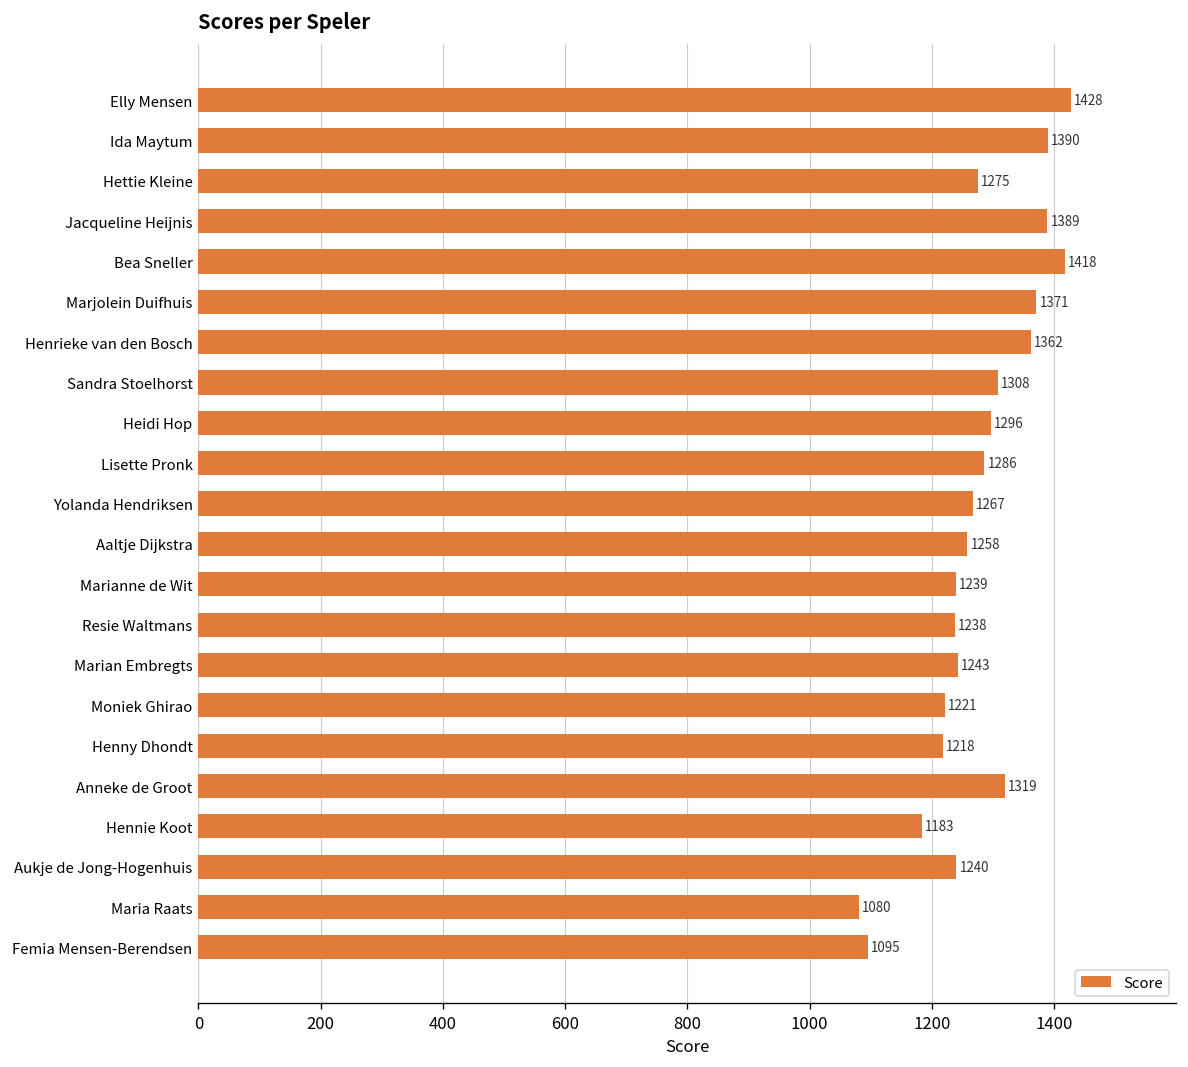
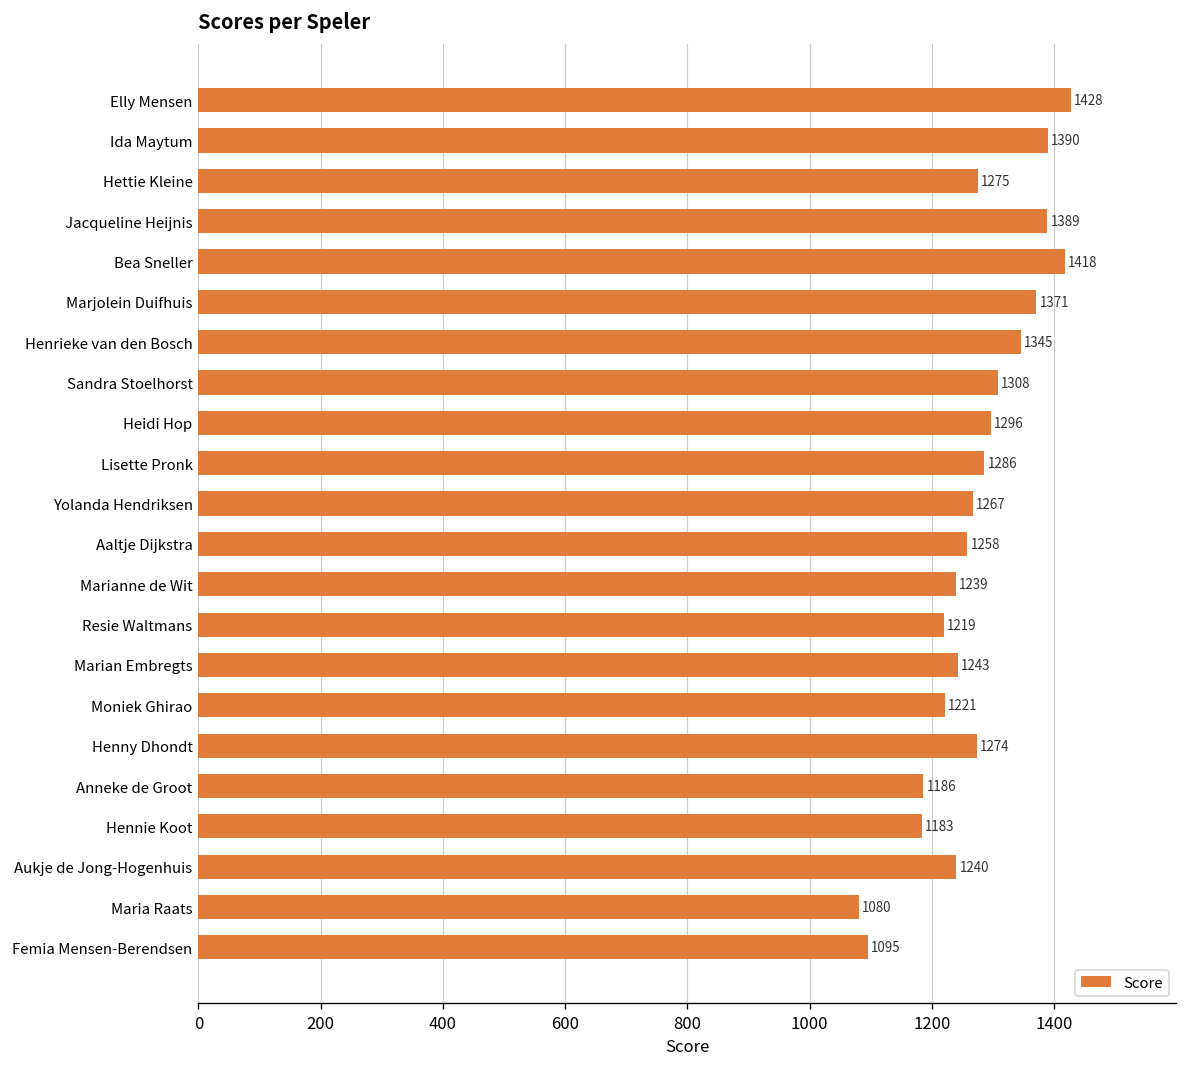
Henrieke van den Bosch: 1362 -> 1345
Resie Waltmans: 1238 -> 1219
Henny Dhondt: 1218 -> 1274
Anneke de Groot: 1319 -> 1186
